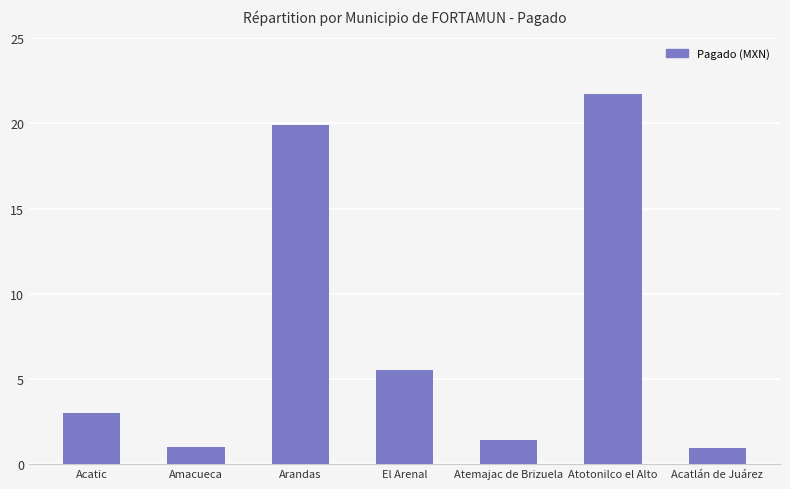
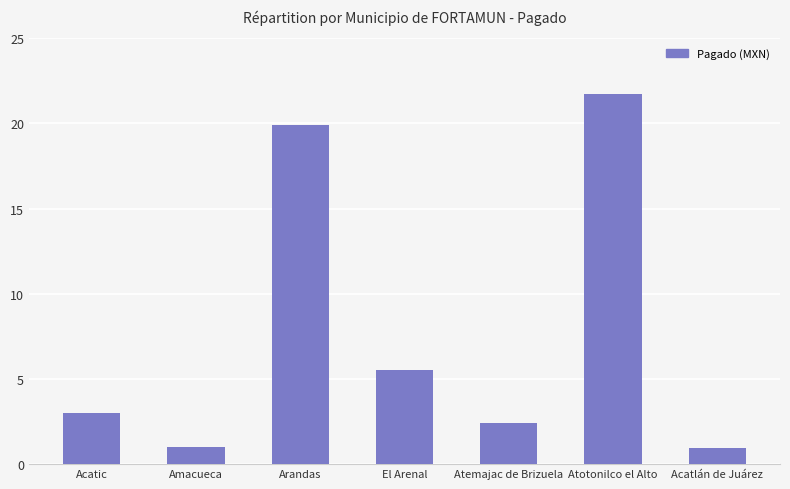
Atemajac de Brizuela: 1.4 -> 2.4
